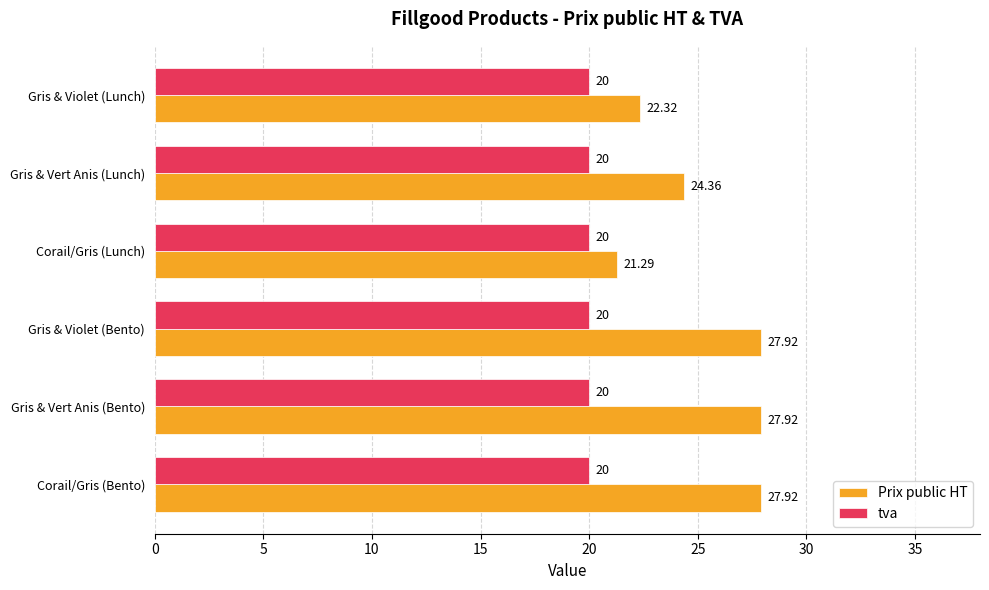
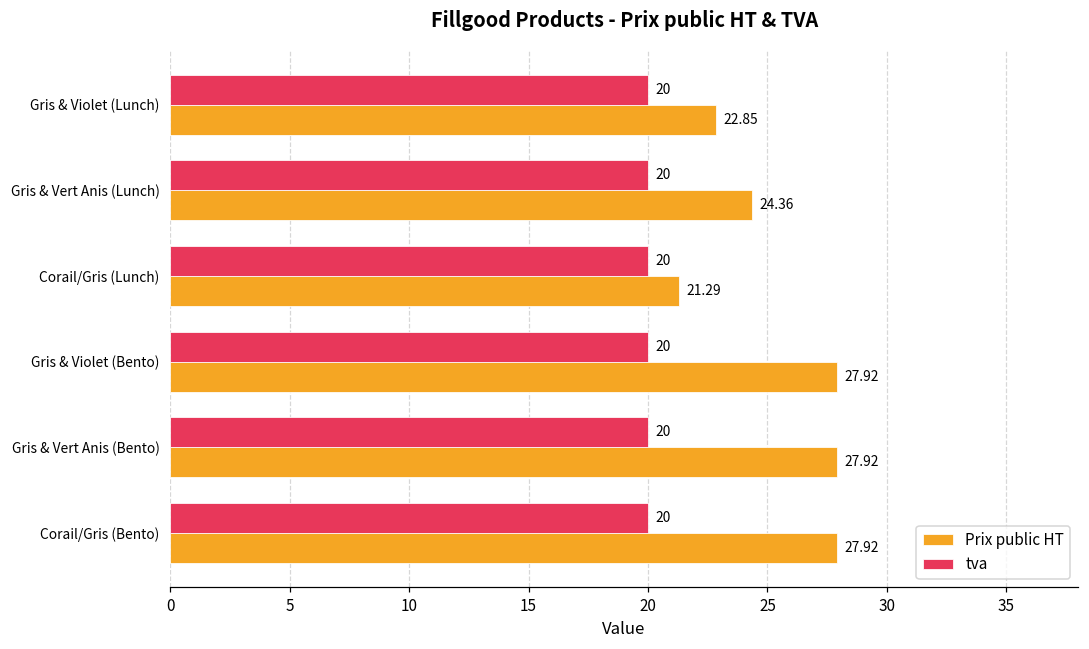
Prix public HT, Gris & Violet (Lunch): 22.32 -> 22.85
